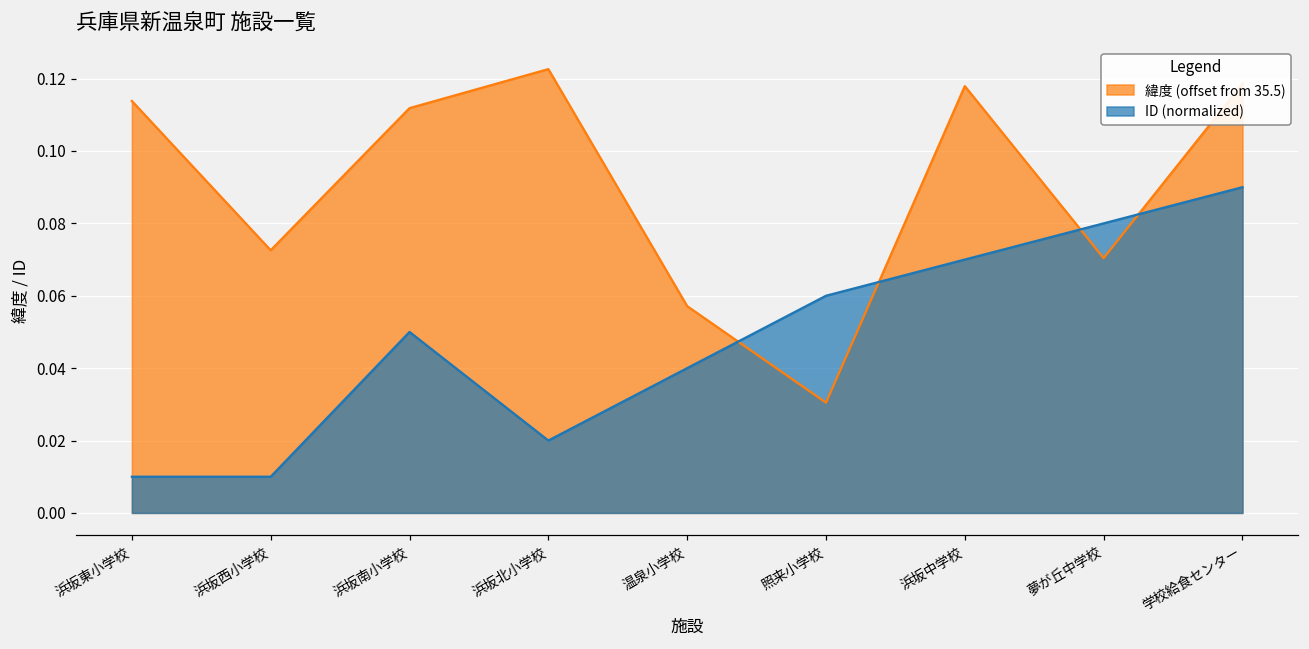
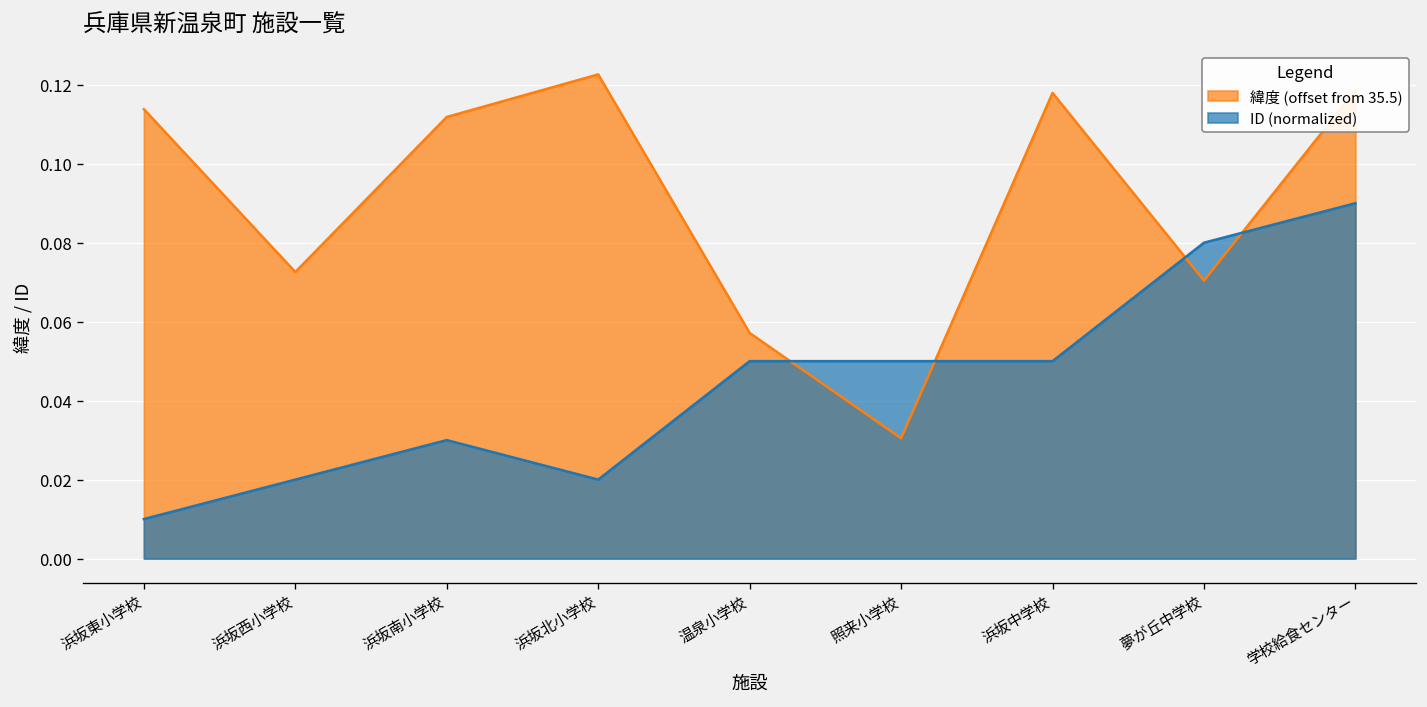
ID (normalized), 浜坂西小学校: 0.010 -> 0.020
ID (normalized), 浜坂南小学校: 0.050 -> 0.030
ID (normalized), 温泉小学校: 0.040 -> 0.050
ID (normalized), 照来小学校: 0.060 -> 0.050
ID (normalized), 浜坂中学校: 0.070 -> 0.050
